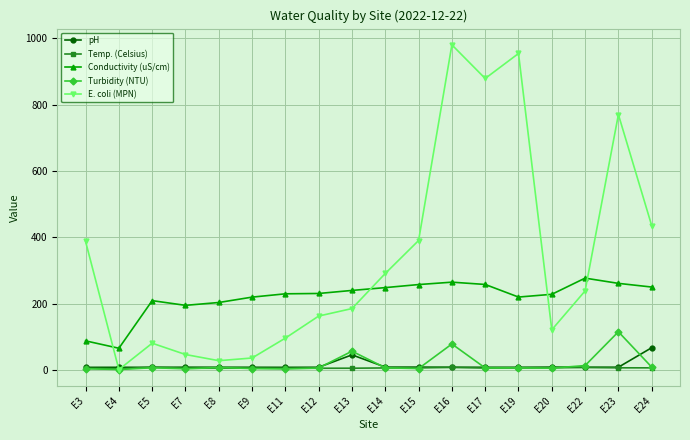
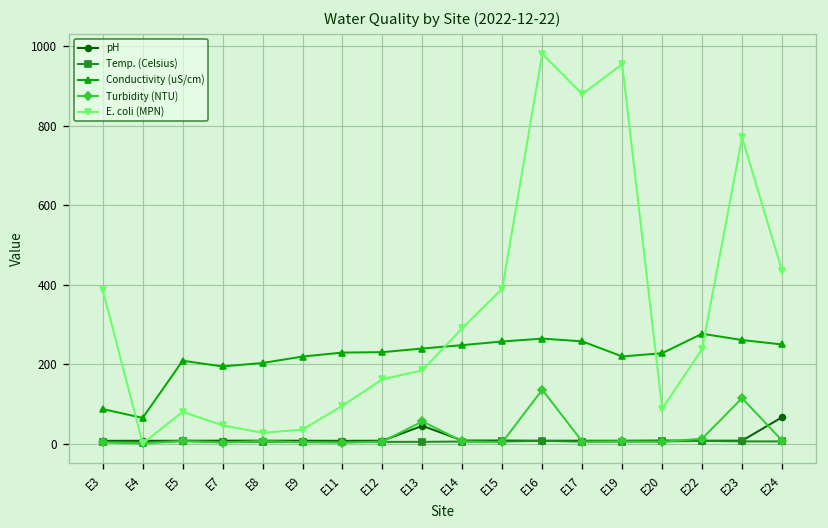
Turbidity (NTU), E16: 80 -> 140
E. coli (MPN), E20: 120 -> 90
